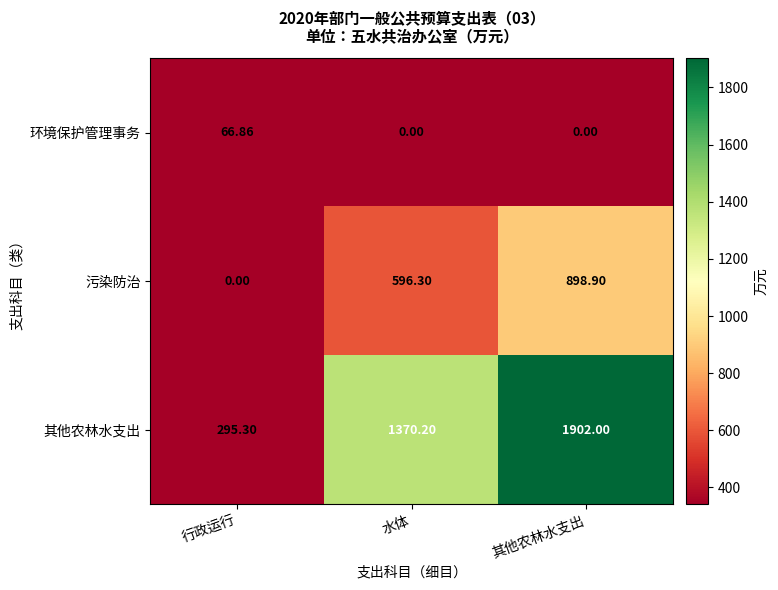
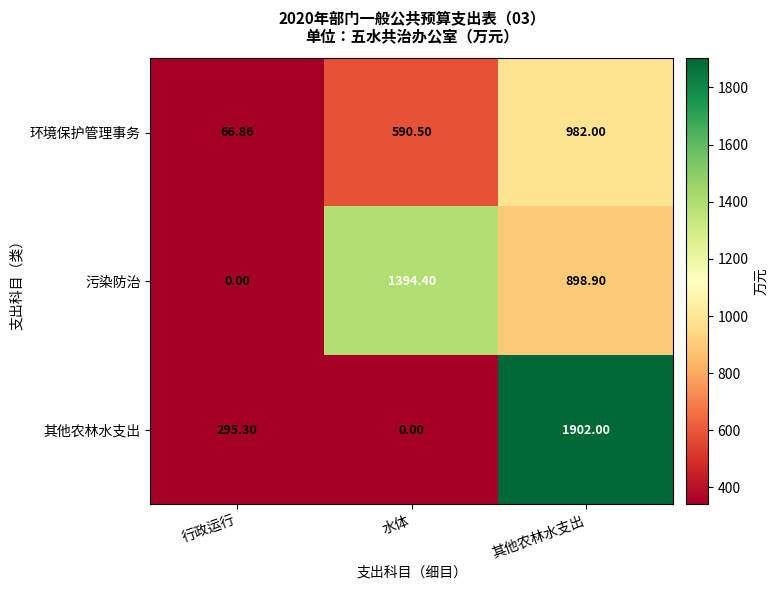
环境保护管理事务, 水体: 0.00 -> 590.50
环境保护管理事务, 其他农林水支出: 0.00 -> 982.00
污染防治, 水体: 596.30 -> 1394.40
其他农林水支出, 水体: 1370.20 -> 0.00
